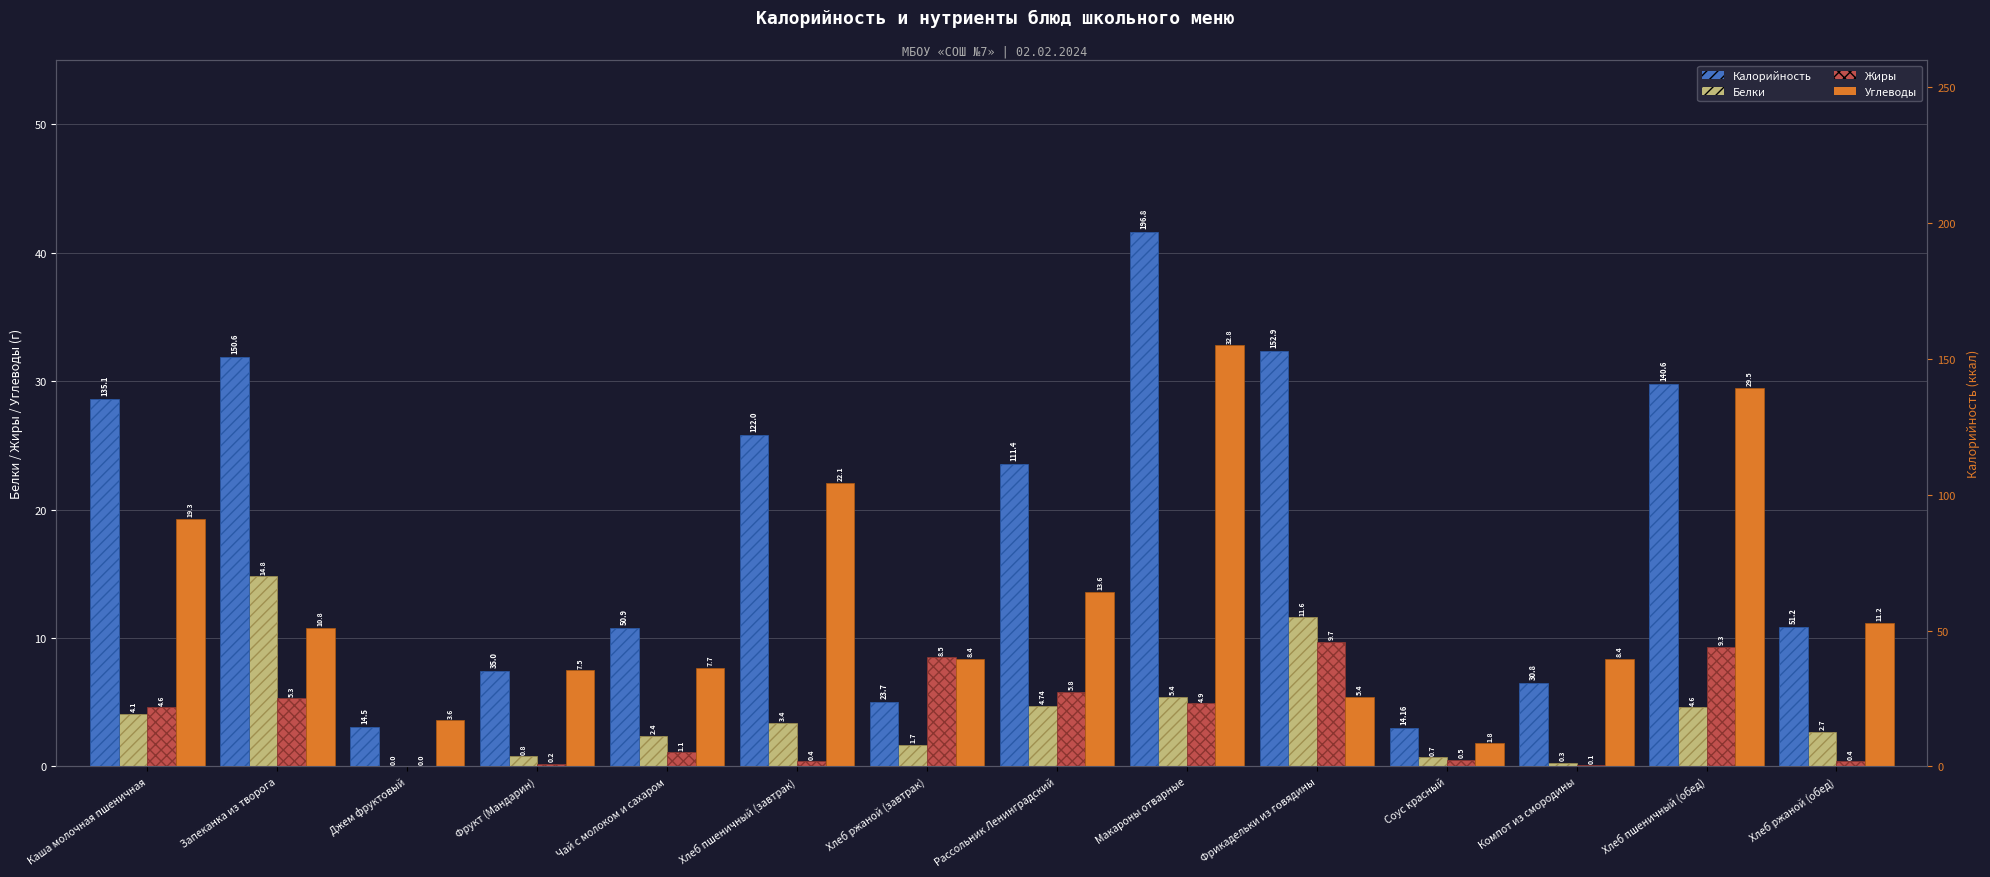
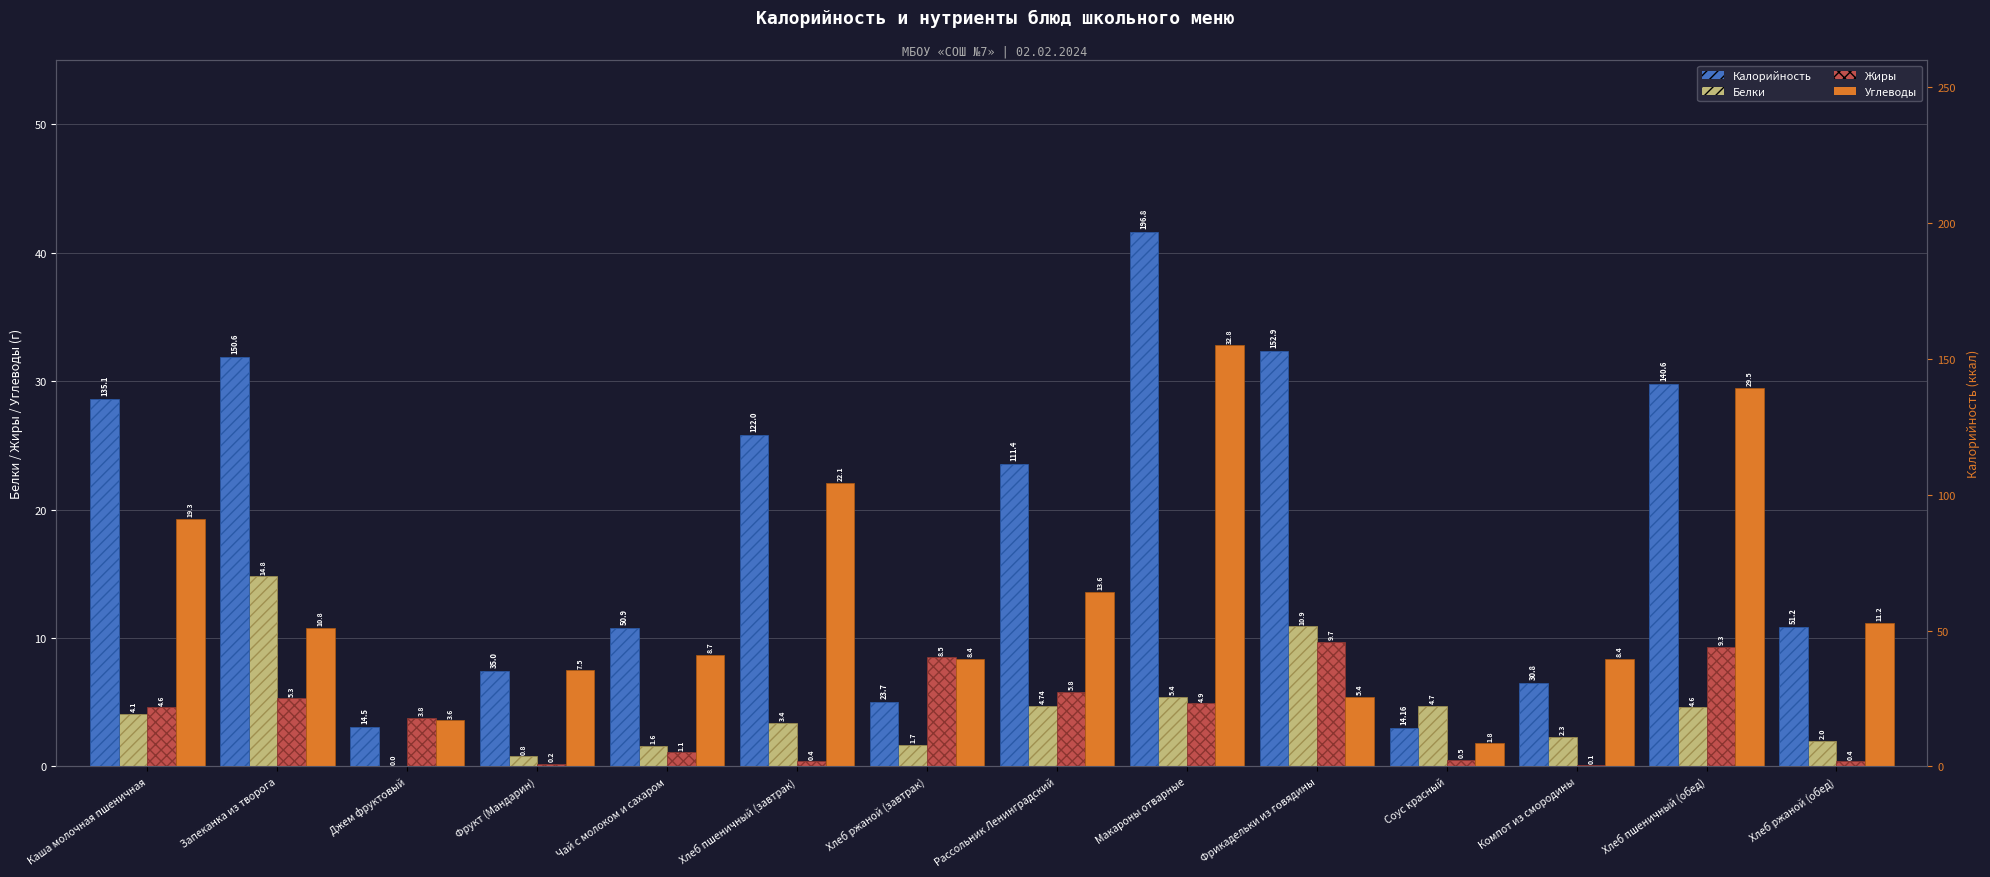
Жиры, Джем фруктовый: 0.0 -> 3.8
Белки, Чай с молоком и сахаром: 2.4 -> 1.6
Углеводы, Чай с молоком и сахаром: 7.7 -> 8.7
Белки, Фрикадельки из говядины: 11.6 -> 10.9
Белки, Соус красный: 0.7 -> 4.7
Белки, Компот из смородины: 0.3 -> 2.3
Белки, Хлеб ржаной (обед): 2.7 -> 2.0
